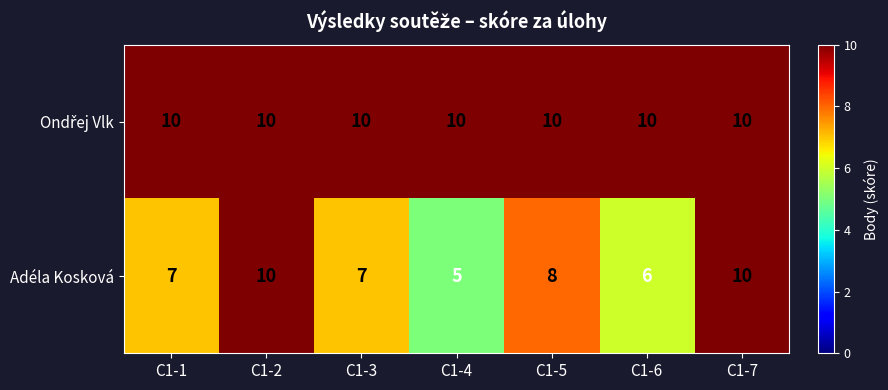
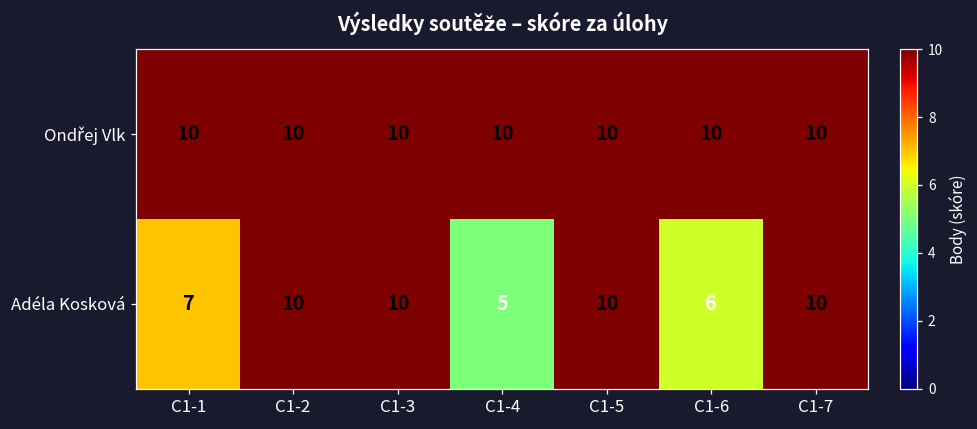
Adéla Kosková, C1-3: 7 -> 10
Adéla Kosková, C1-5: 8 -> 10
